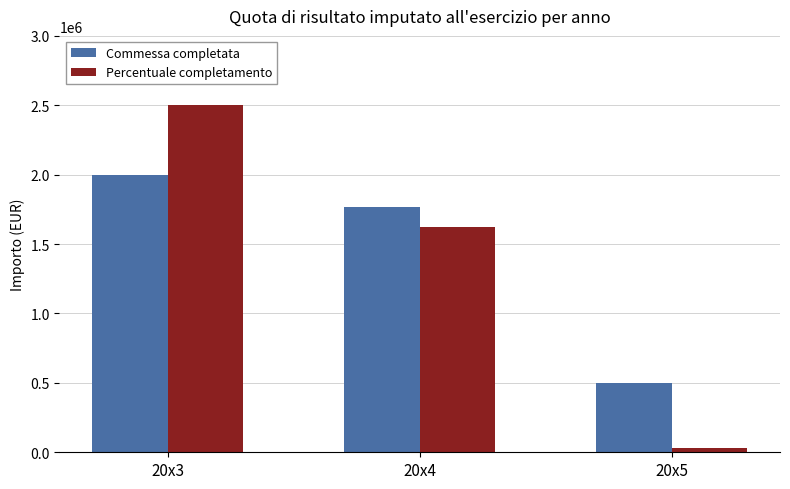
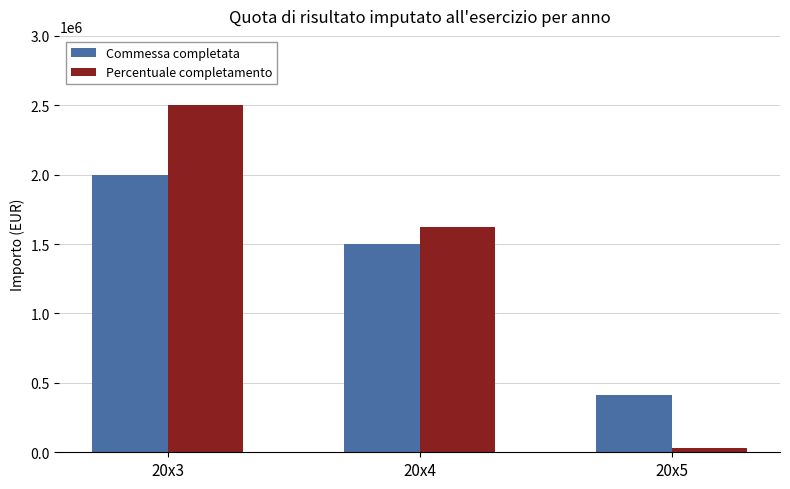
Commessa completata, 20x4: 1770000 -> 1500000
Commessa completata, 20x5: 500000 -> 410000
